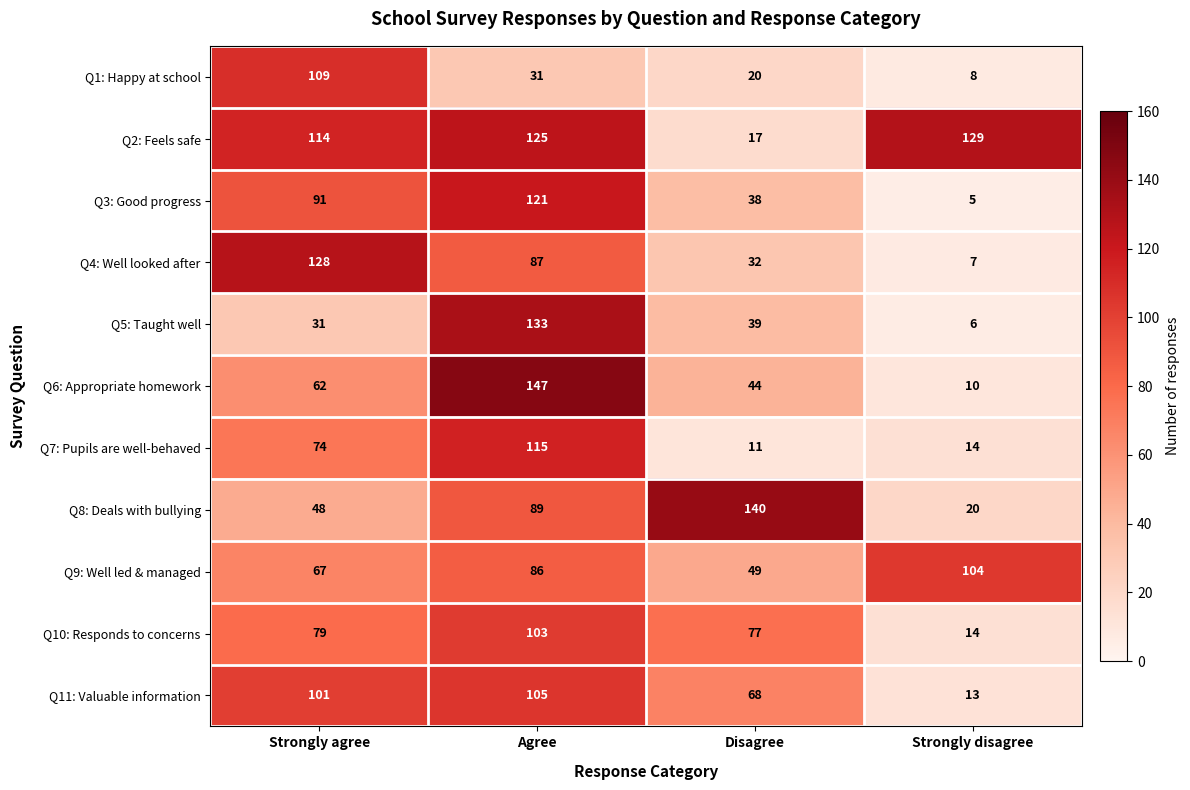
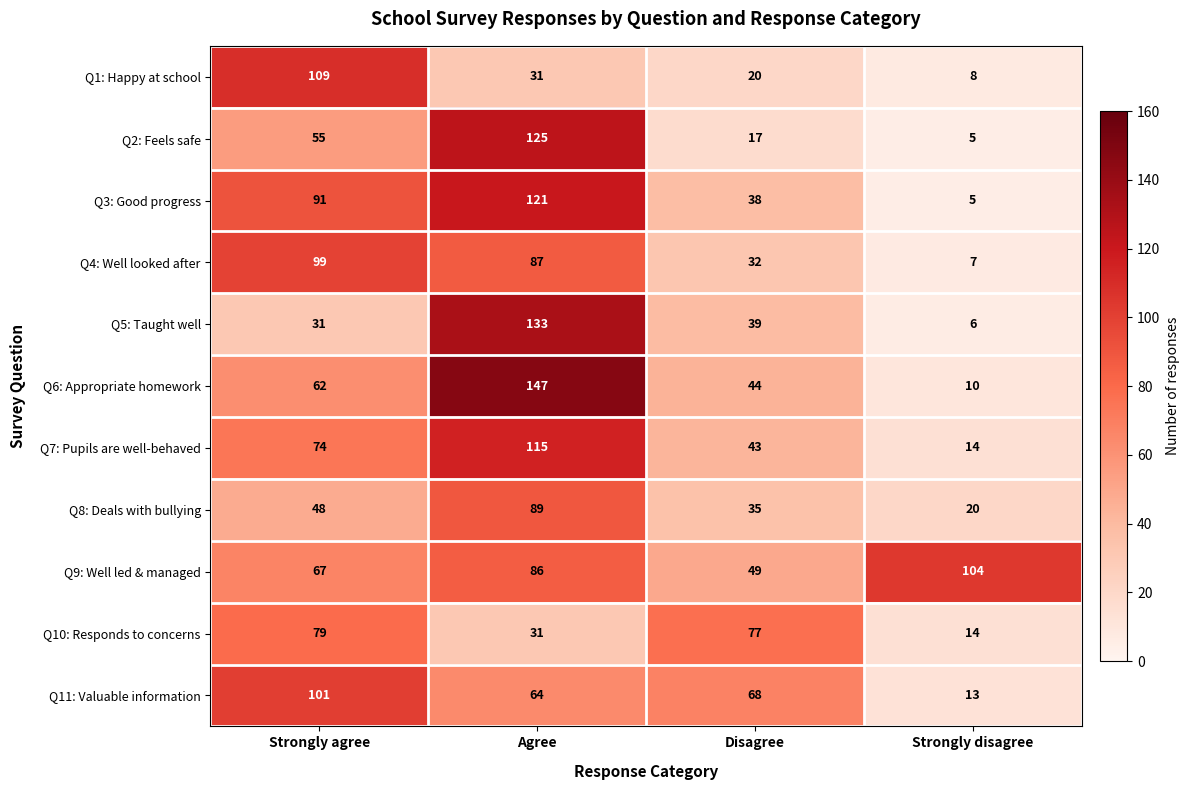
Q2: Feels safe, Strongly agree: 114 -> 55
Q2: Feels safe, Strongly disagree: 129 -> 5
Q4: Well looked after, Strongly agree: 128 -> 99
Q7: Pupils are well-behaved, Disagree: 11 -> 43
Q8: Deals with bullying, Disagree: 140 -> 35
Q10: Responds to concerns, Agree: 103 -> 31
Q11: Valuable information, Agree: 105 -> 64
